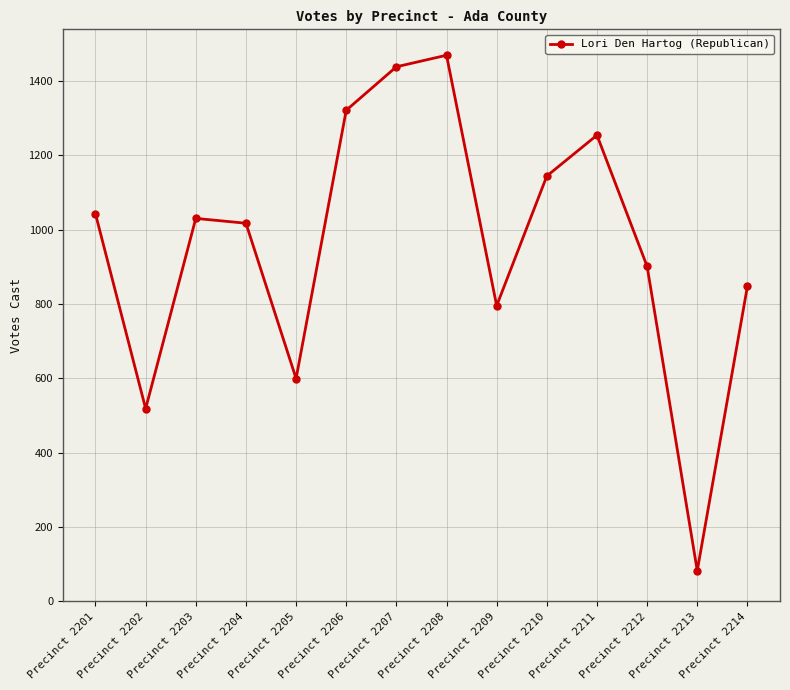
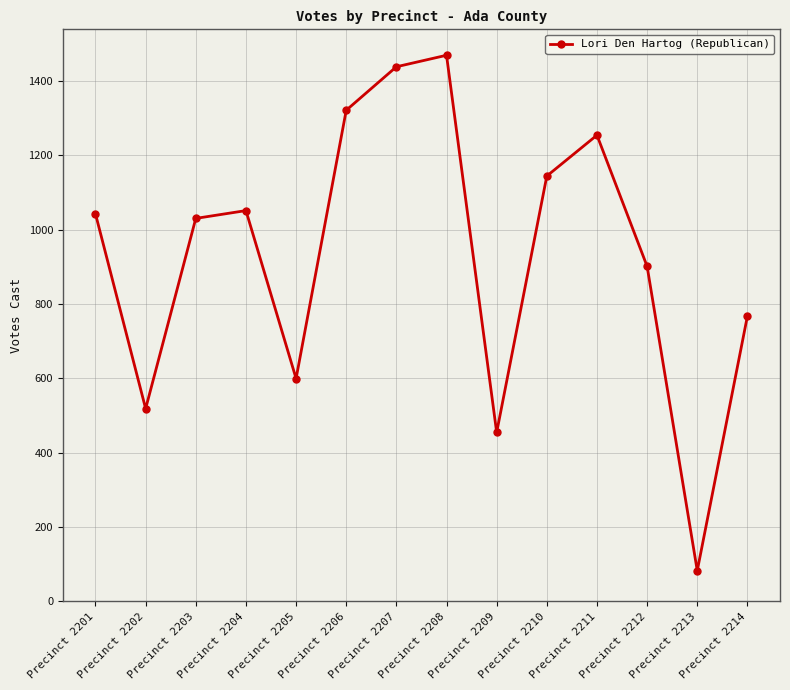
Precinct 2204: 1020 -> 1050
Precinct 2209: 800 -> 450
Precinct 2214: 850 -> 770
